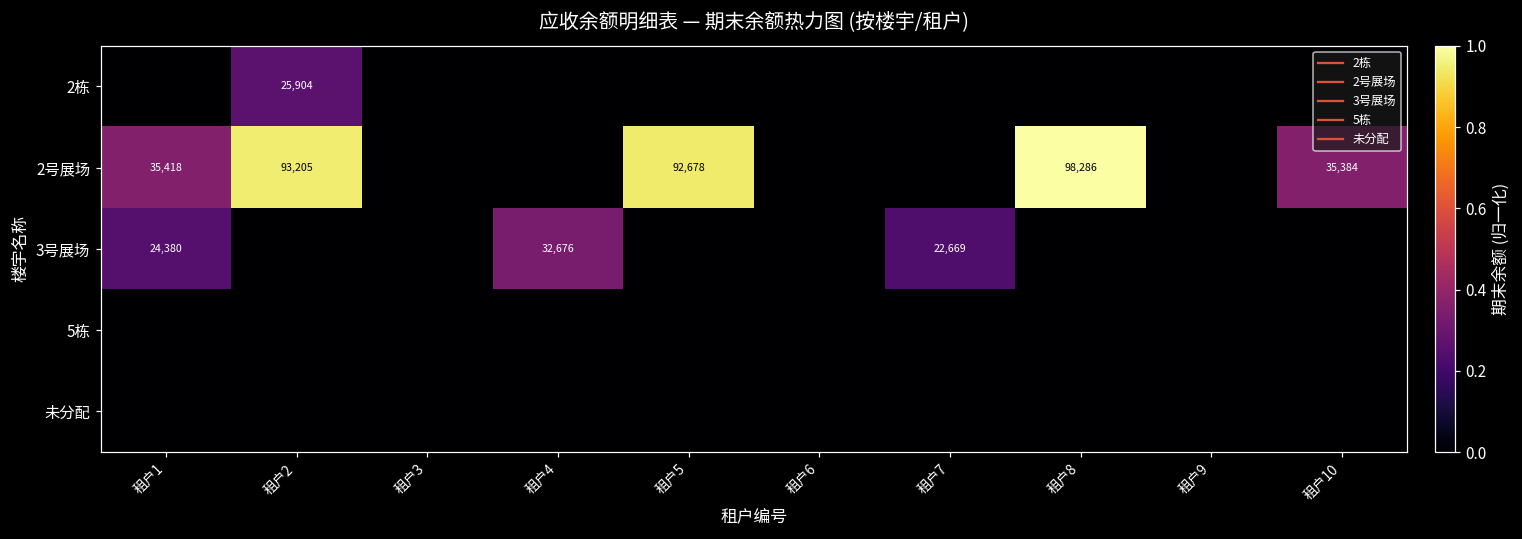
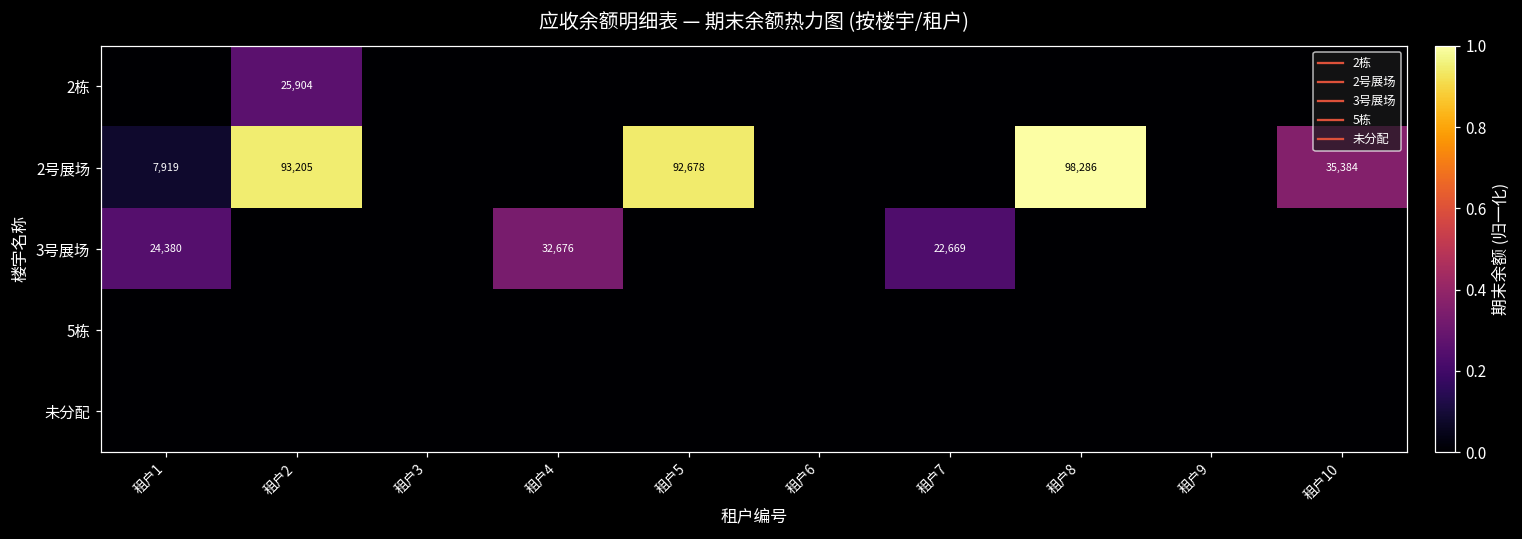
2号展场, 租户1: 35,418 -> 7,919
